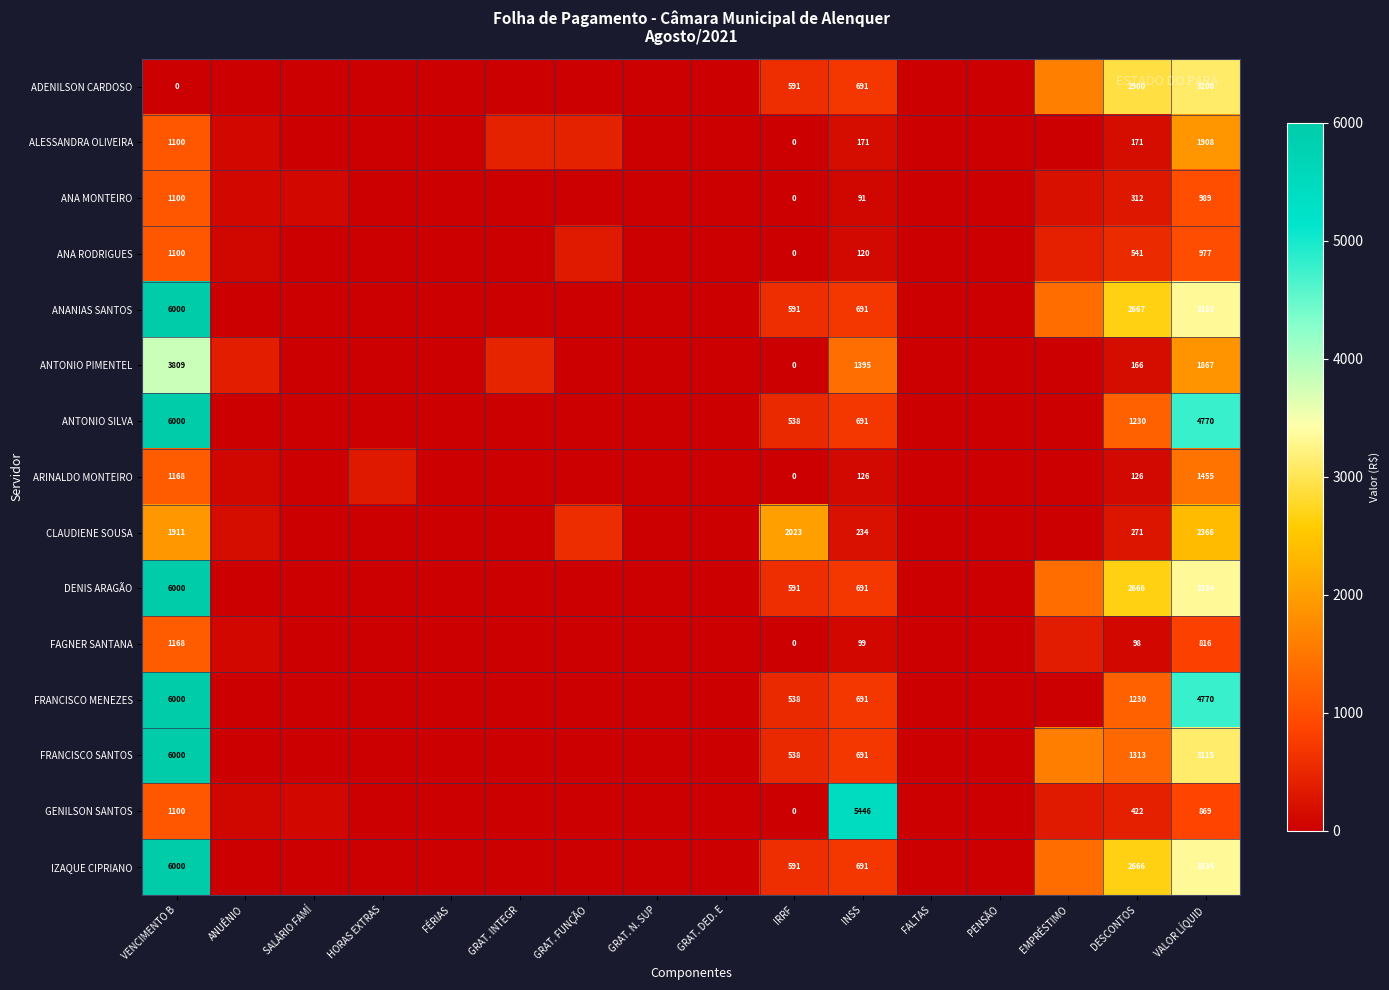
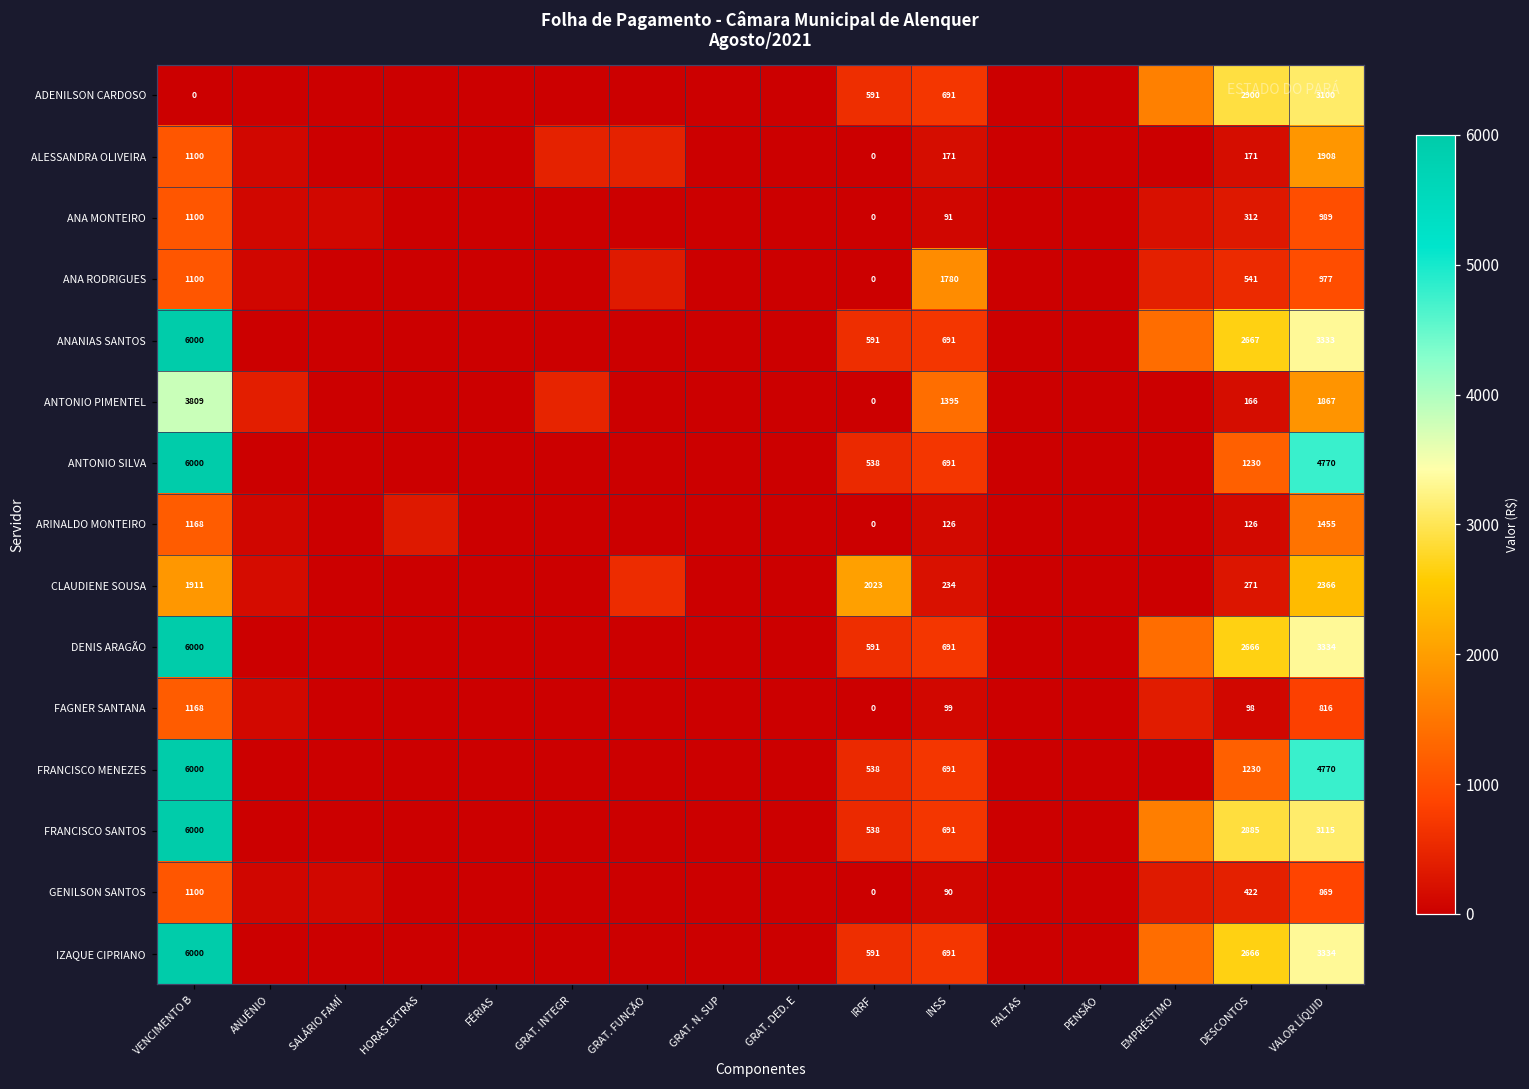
ANA RODRIGUES, INSS: 120 -> 1780
FRANCISCO SANTOS, DESCONTOS: 1313 -> 2885
GENILSON SANTOS, INSS: 5446 -> 90
